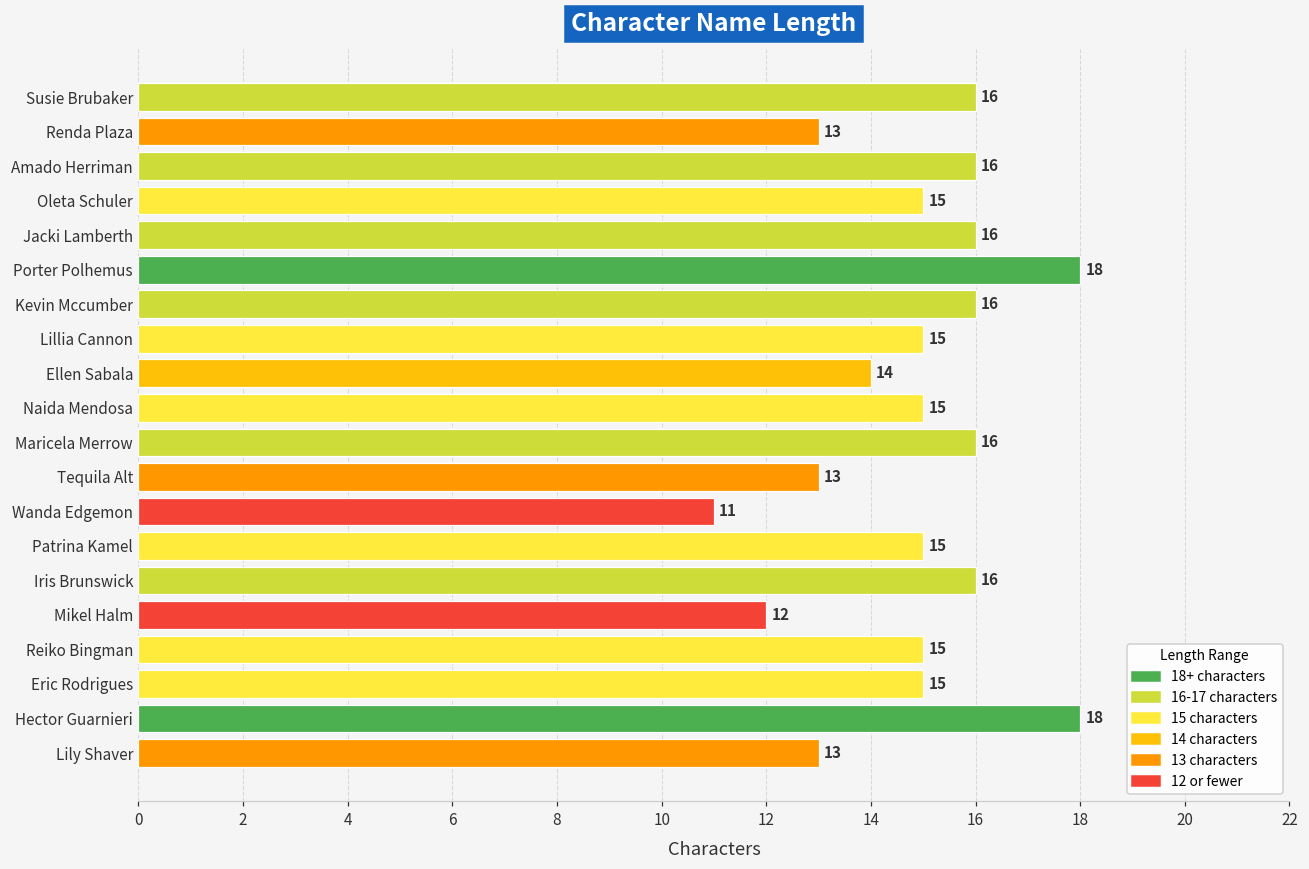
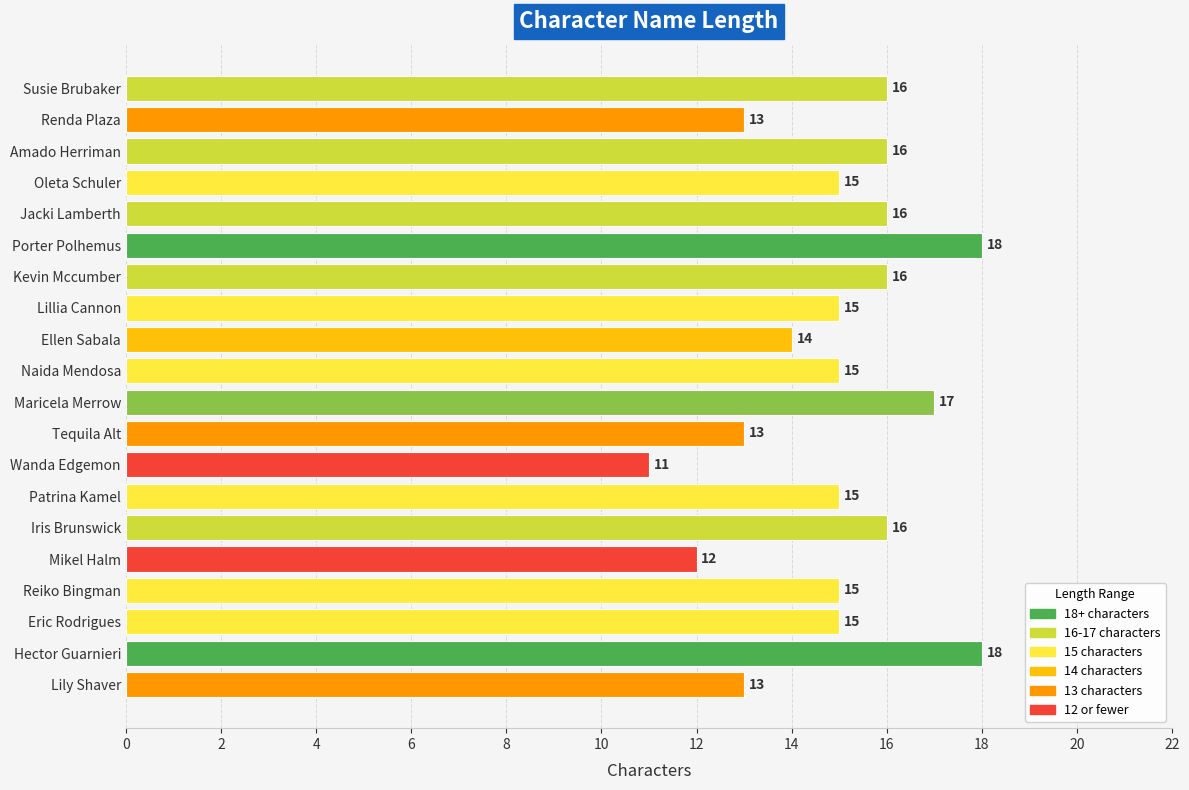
Maricela Merrow: 16 -> 17
